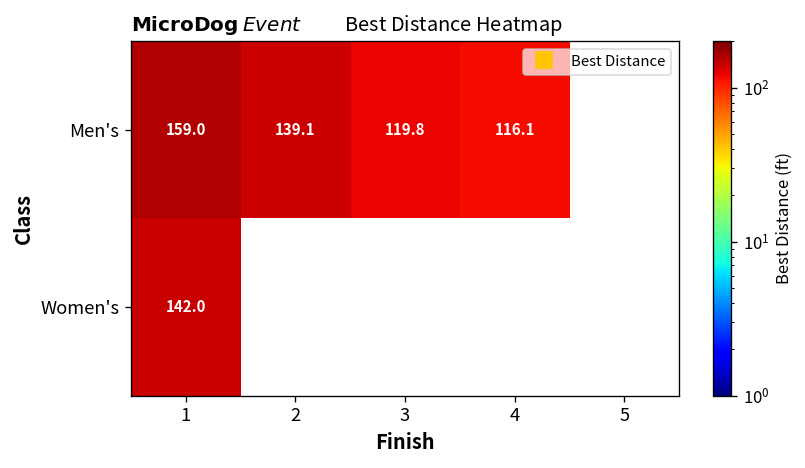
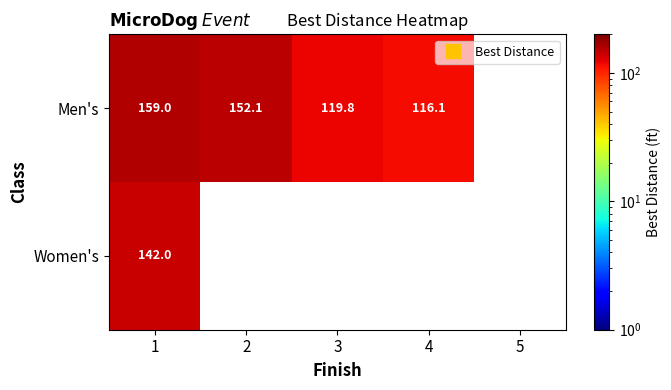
Men's, 2: 139.1 -> 152.1
